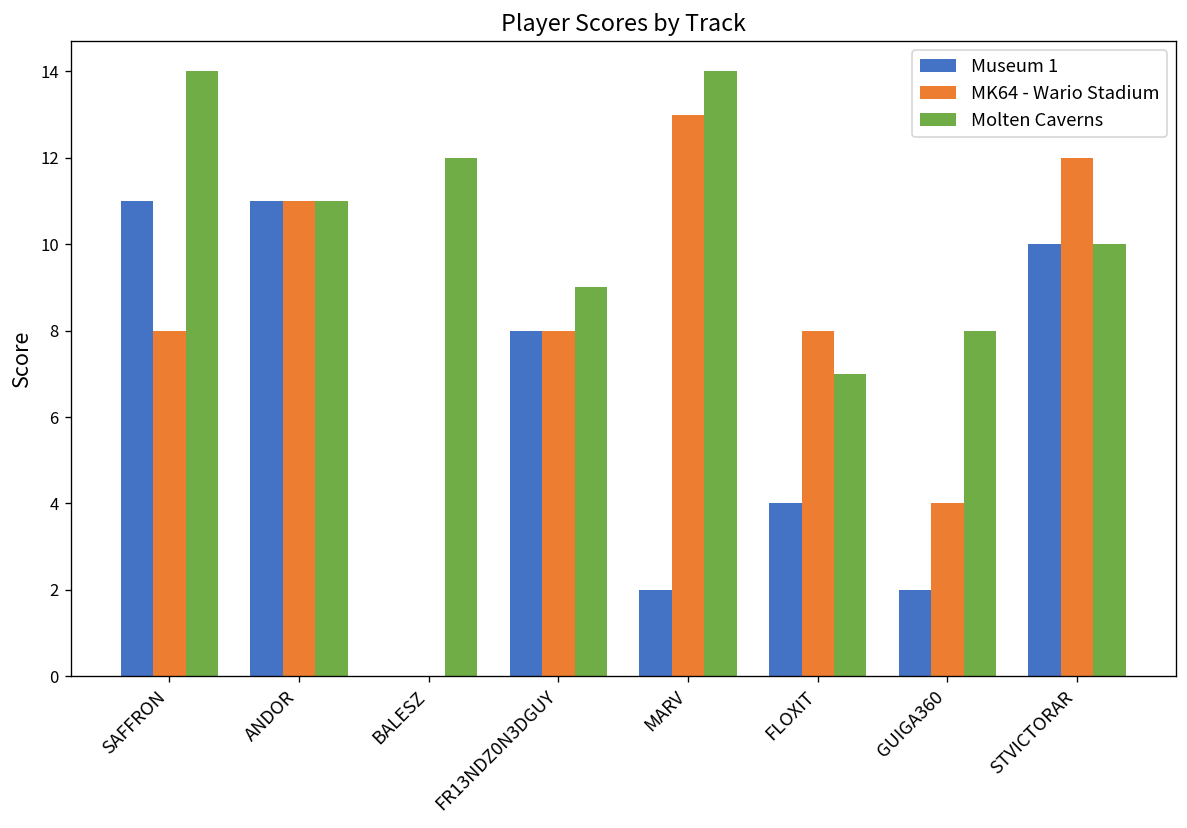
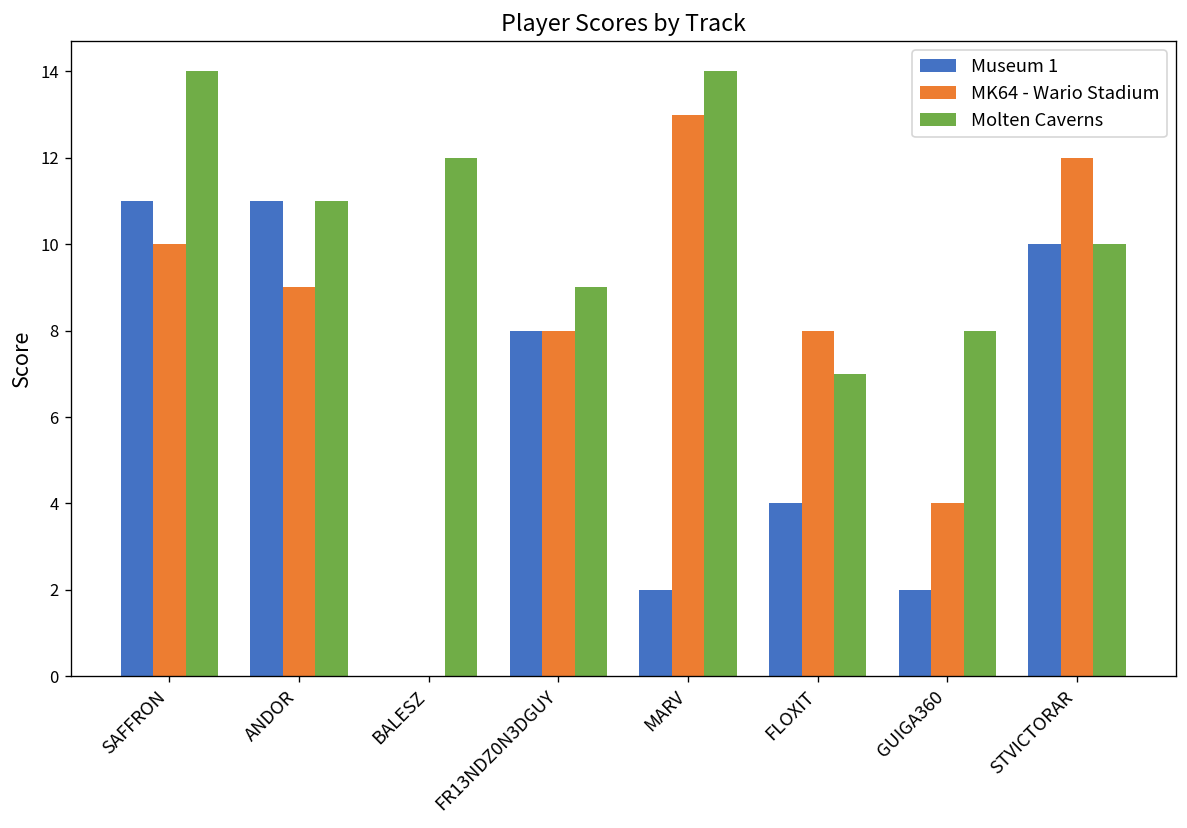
MK64 - Wario Stadium, SAFFRON: 8 -> 10
MK64 - Wario Stadium, ANDOR: 11 -> 9
